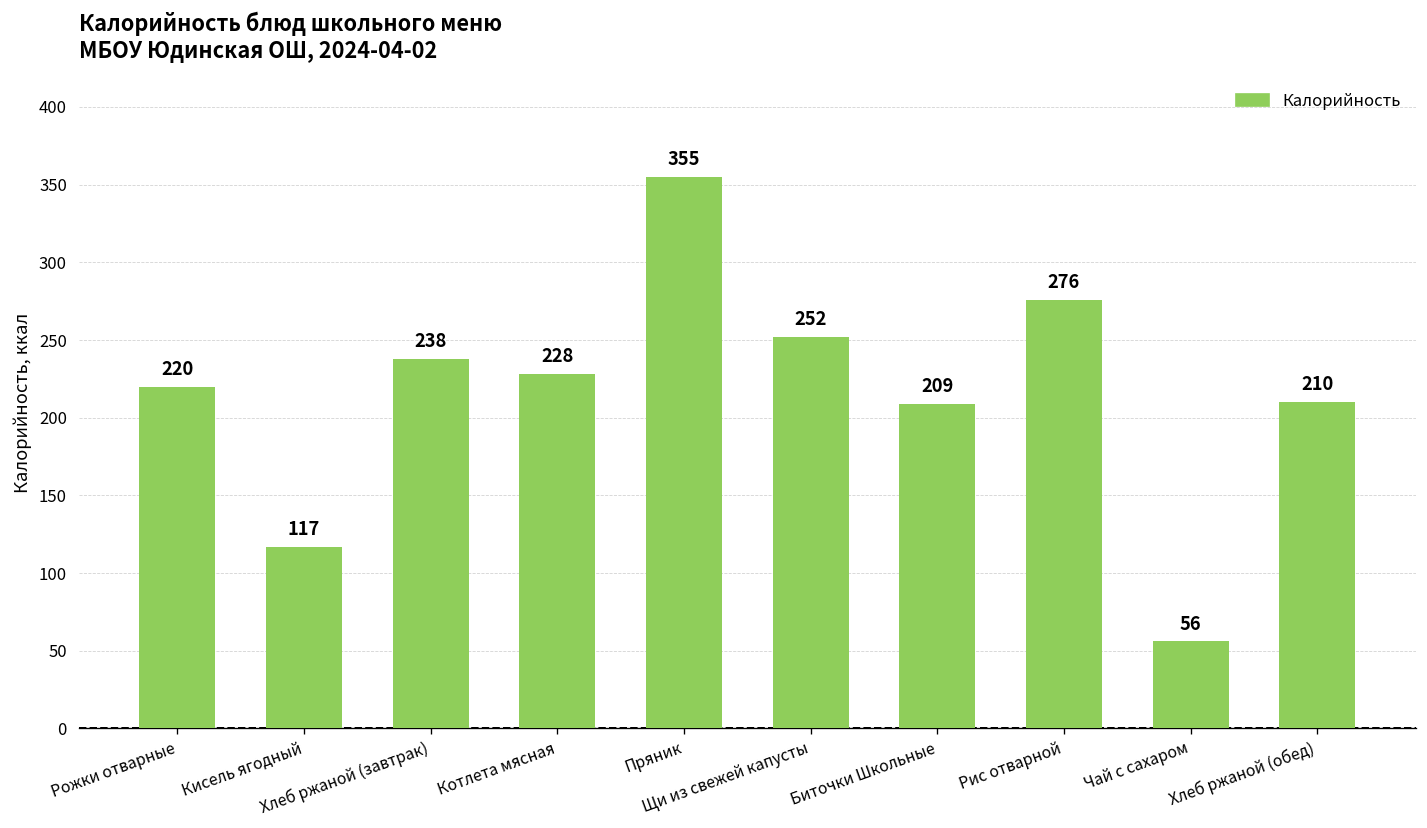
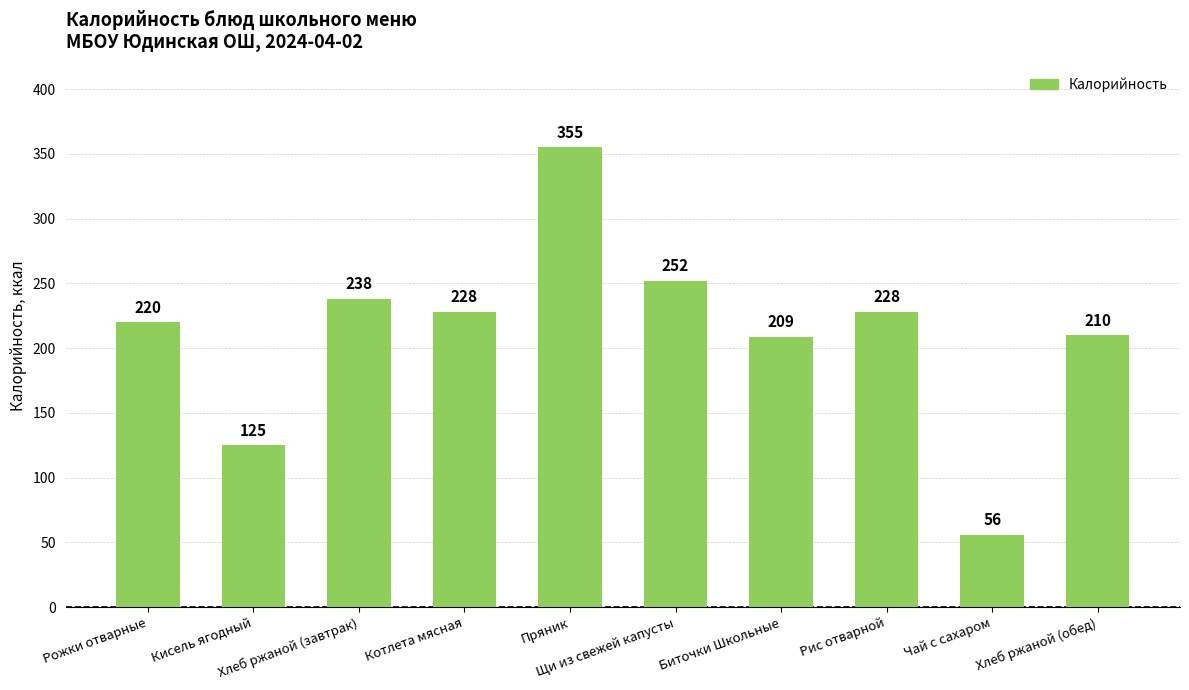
Кисель ягодный: 117 -> 125
Рис отварной: 276 -> 228
